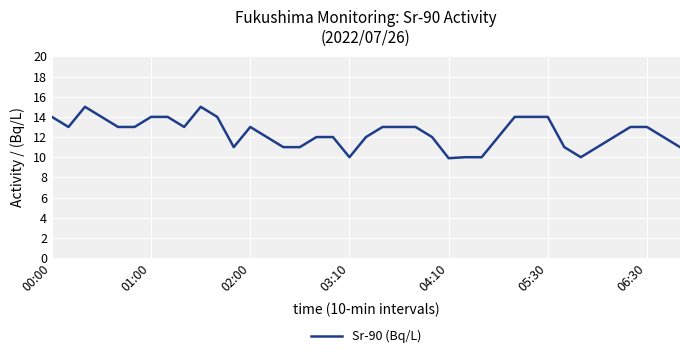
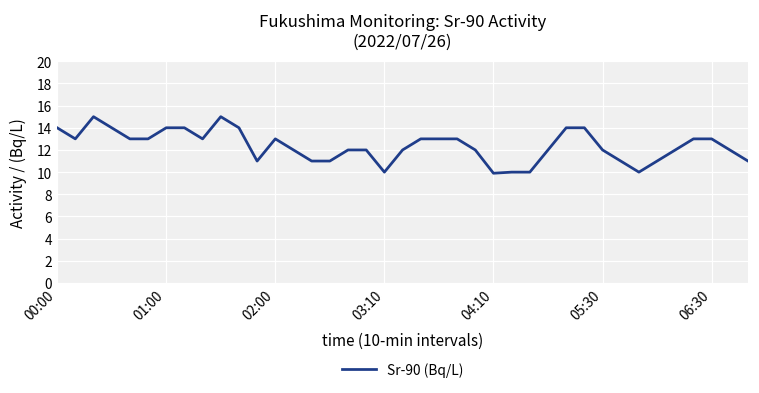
05:30: 14 -> 12
